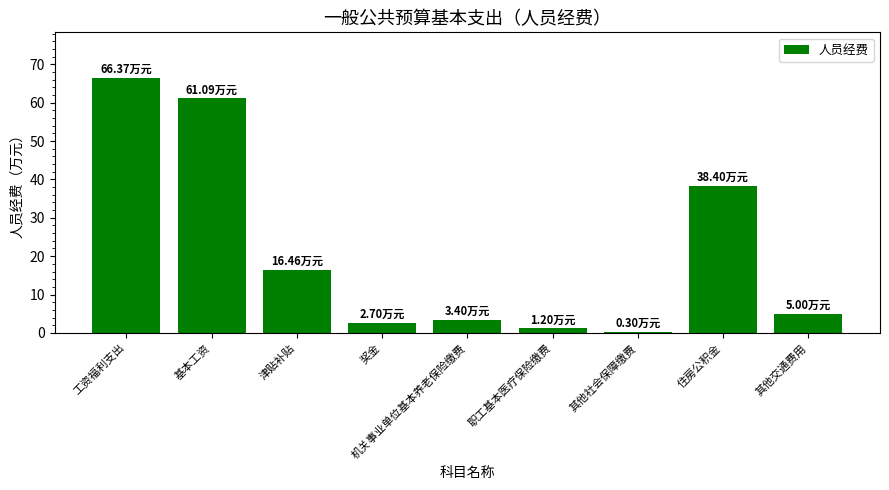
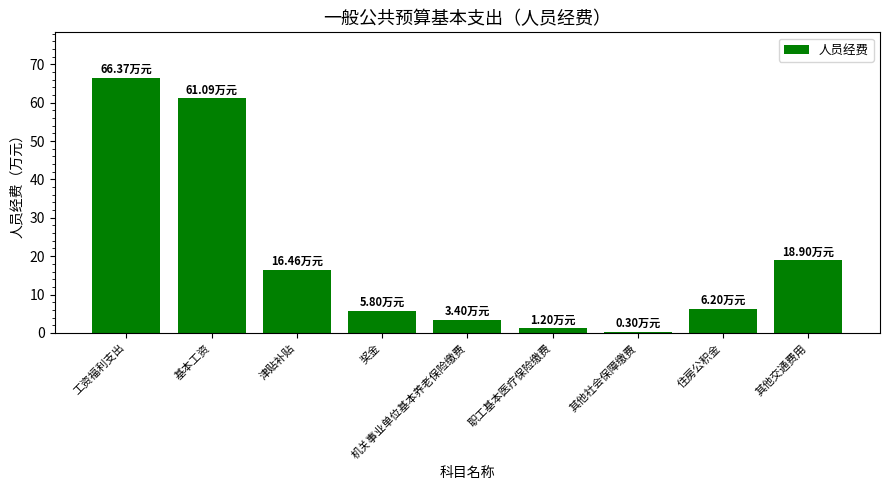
奖金: 2.70 -> 5.80
住房公积金: 38.40 -> 6.20
其他交通费用: 5.00 -> 18.90
